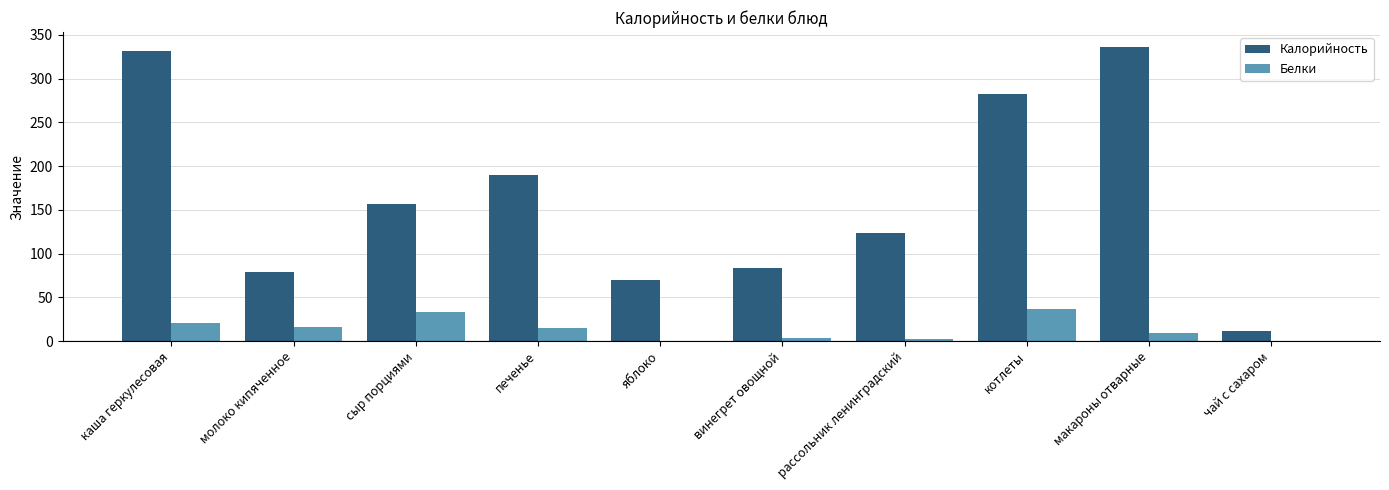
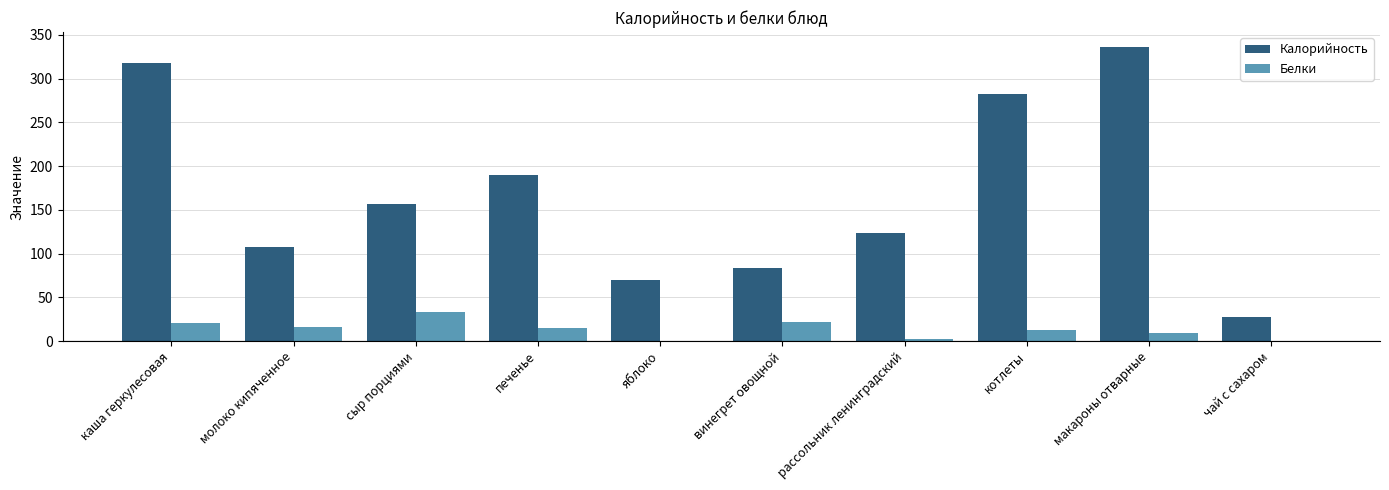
Калорийность, каша геркулесовая: 330 -> 320
Калорийность, молоко кипяченное: 80 -> 110
Белки, винегрет овощной: 0 -> 20
Белки, котлеты: 40 -> 10
Калорийность, чай с сахаром: 10 -> 30
